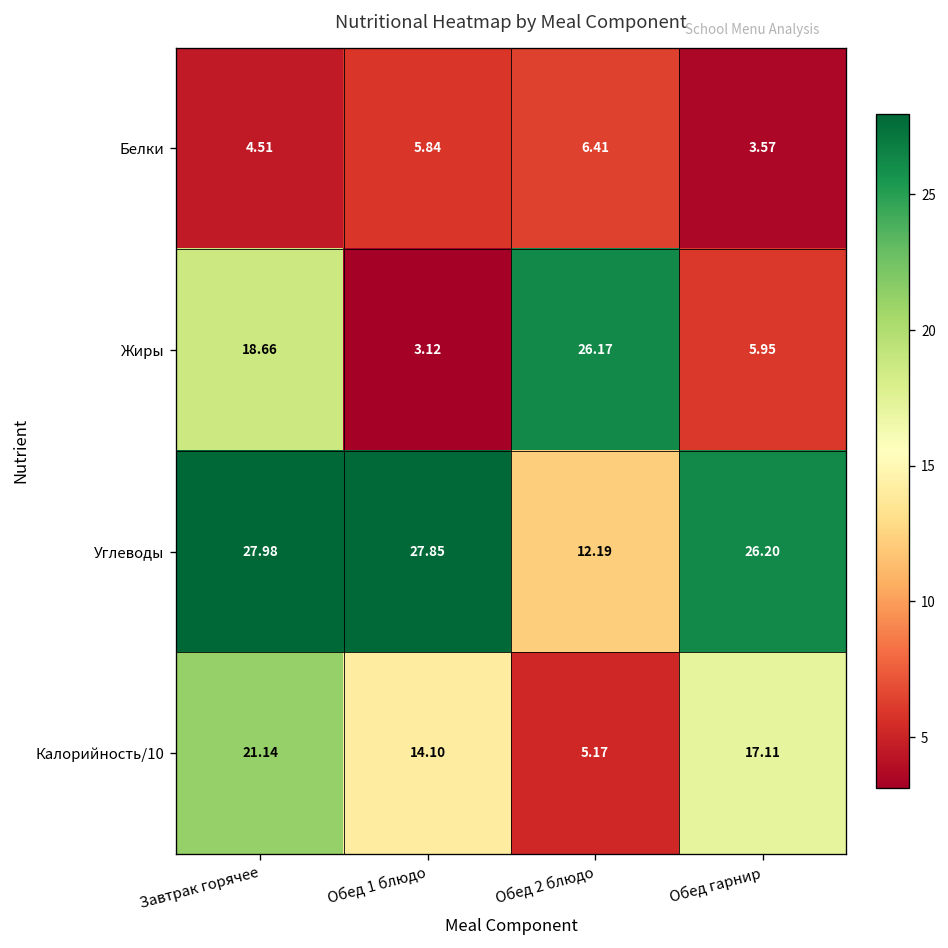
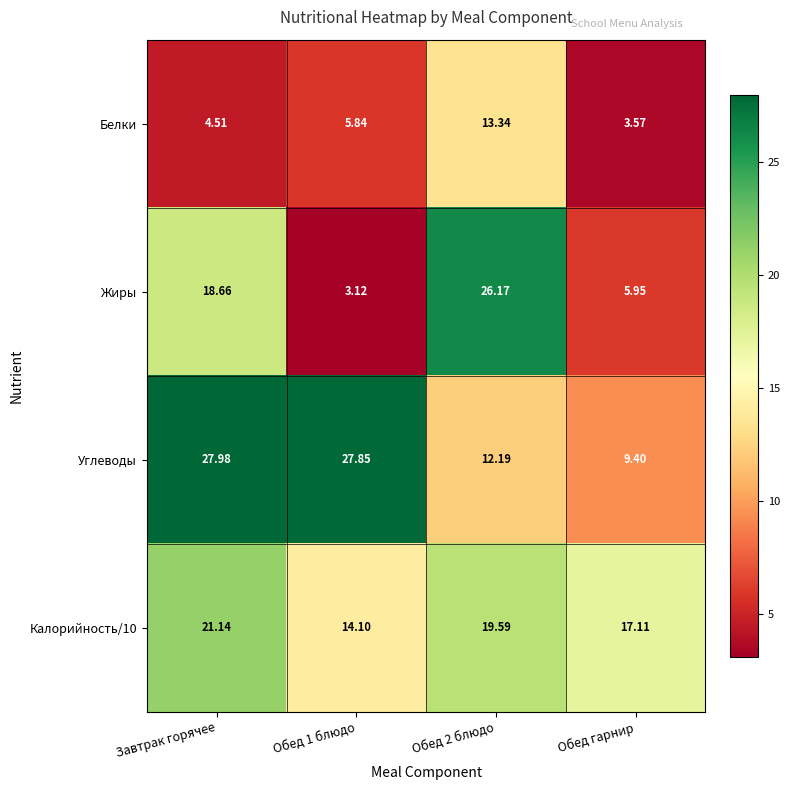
Белки, Обед 2 блюдо: 6.41 -> 13.34
Углеводы, Обед гарнир: 26.20 -> 9.40
Калорийность/10, Обед 2 блюдо: 5.17 -> 19.59
